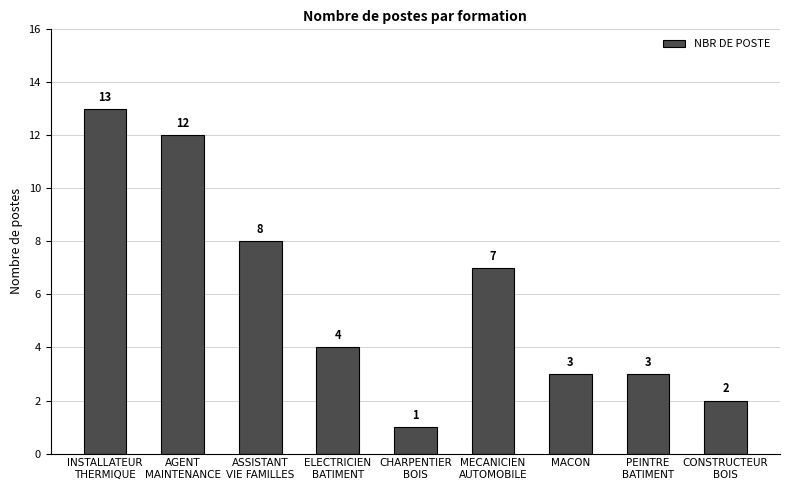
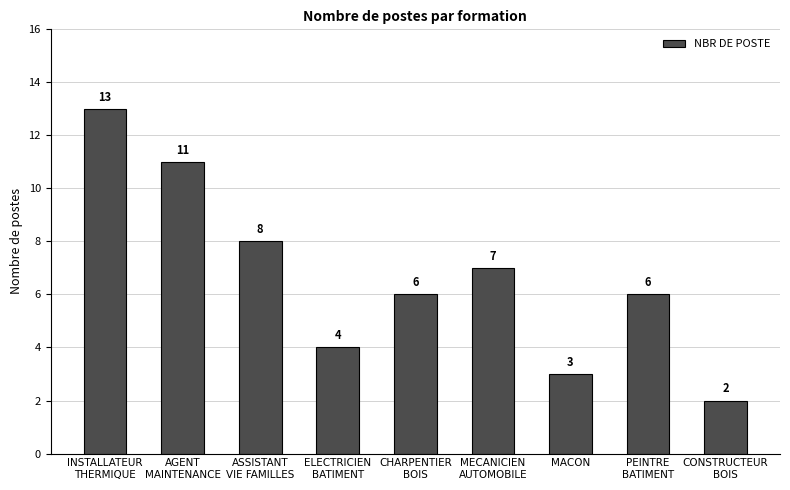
AGENT MAINTENANCE: 12 -> 11
CHARPENTIER BOIS: 1 -> 6
PEINTRE BATIMENT: 3 -> 6
